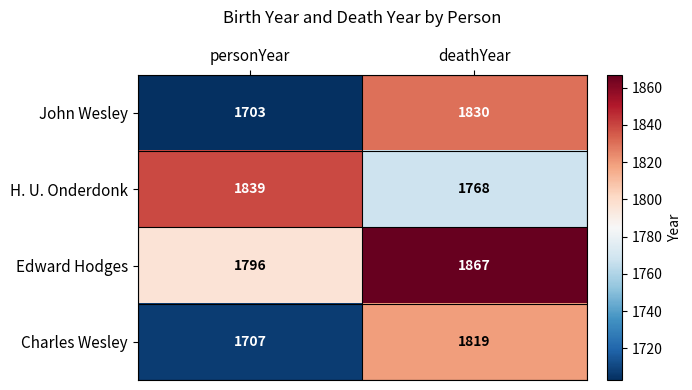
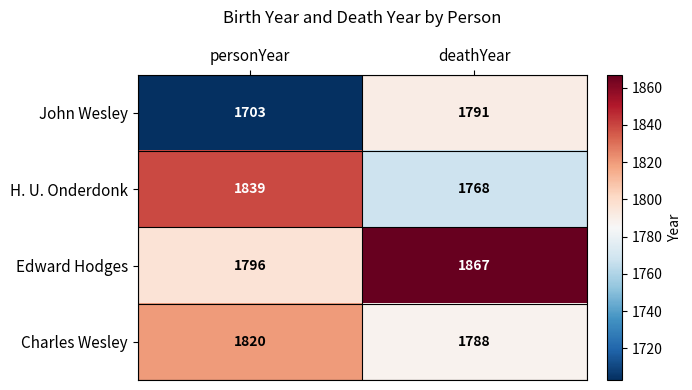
John Wesley, deathYear: 1830 -> 1791
Charles Wesley, personYear: 1707 -> 1820
Charles Wesley, deathYear: 1819 -> 1788
